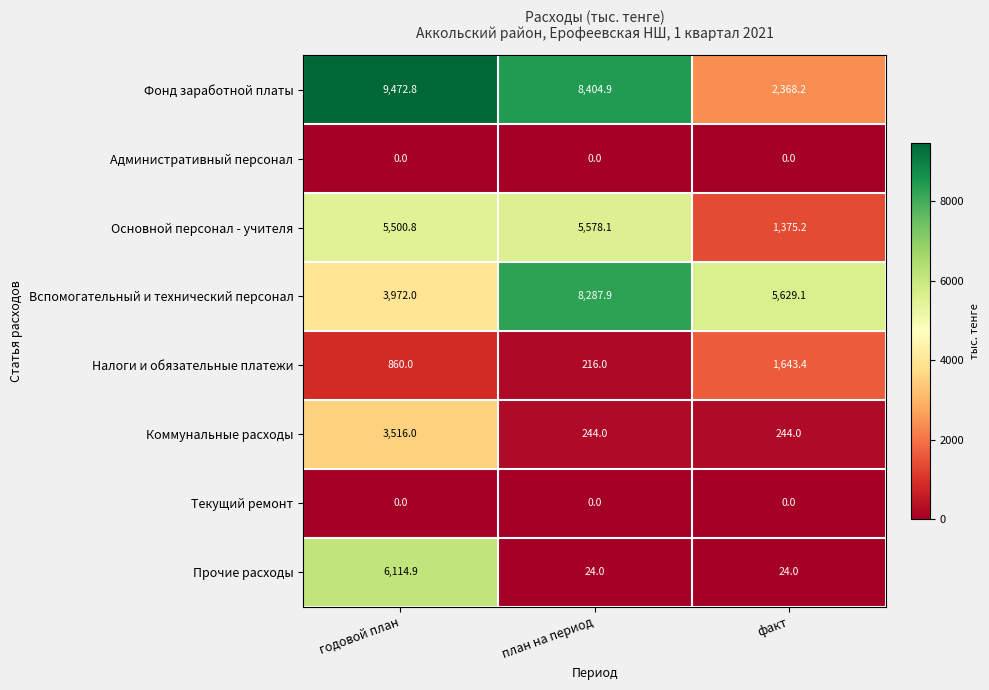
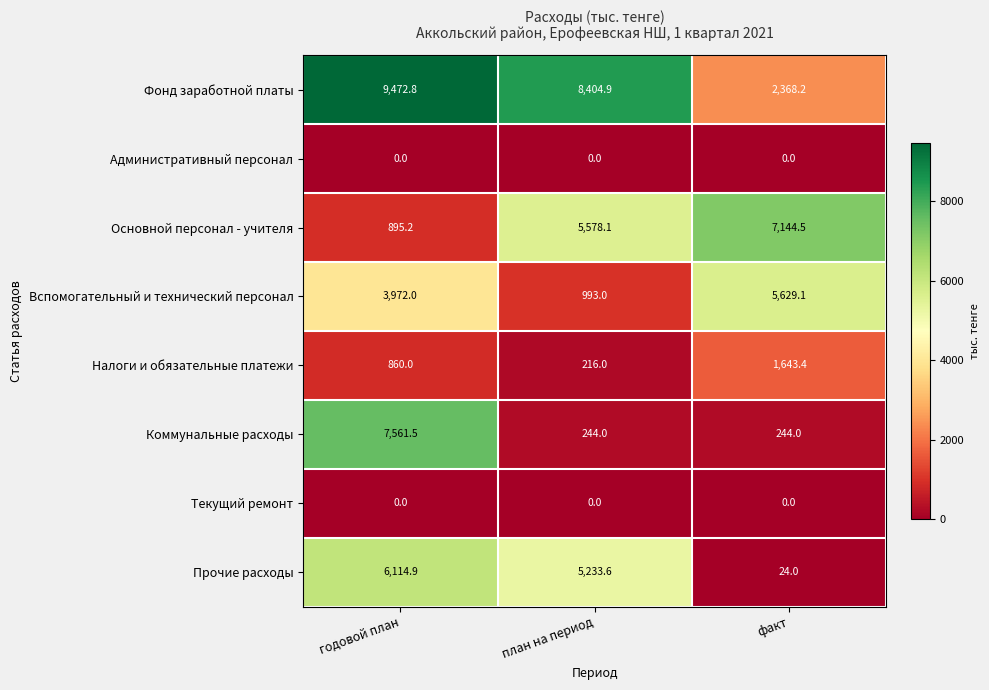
Основной персонал - учителя, годовой план: 5,500.8 -> 895.2
Основной персонал - учителя, факт: 1,375.2 -> 7,144.5
Вспомогательный и технический персонал, план на период: 8,287.9 -> 993.0
Коммунальные расходы, годовой план: 3,516.0 -> 7,561.5
Прочие расходы, план на период: 24.0 -> 5,233.6
